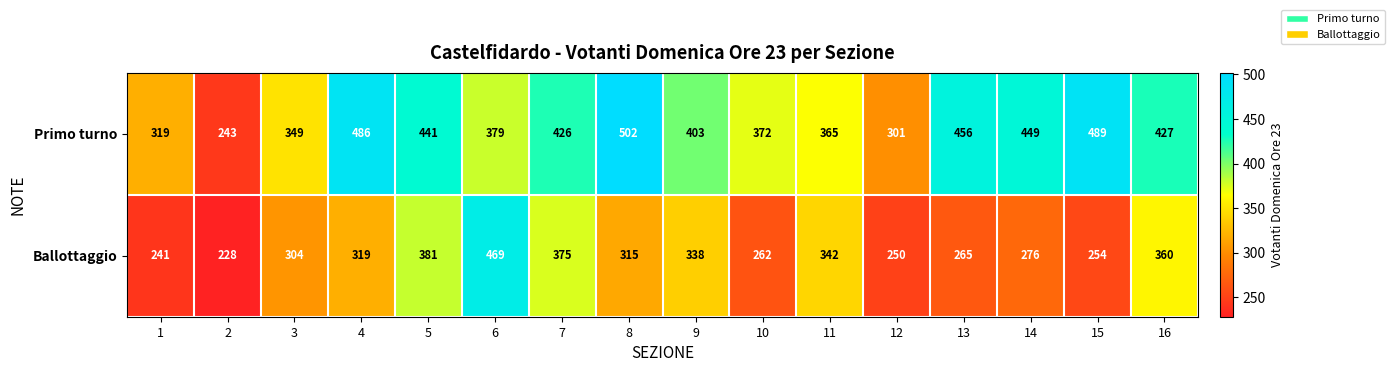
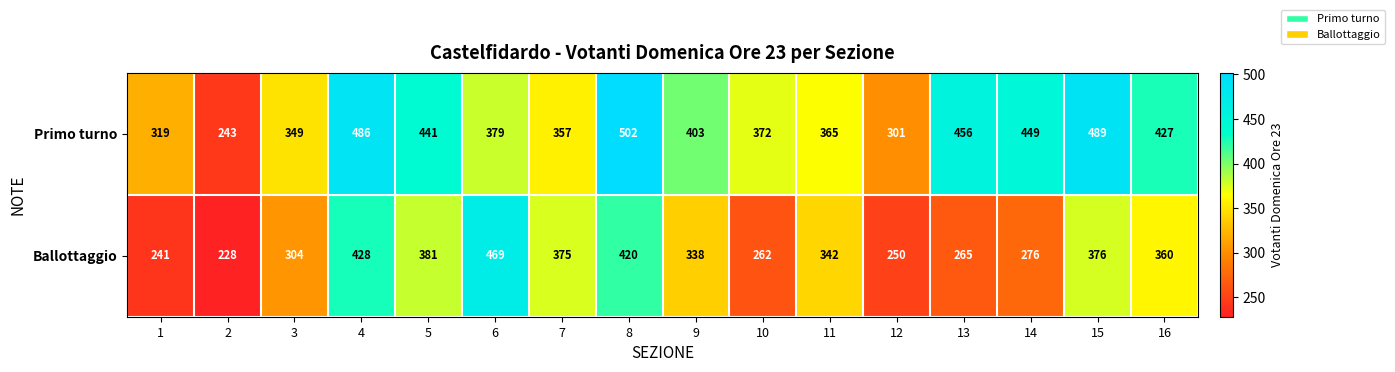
Primo turno, 7: 426 -> 357
Ballottaggio, 4: 319 -> 428
Ballottaggio, 8: 315 -> 420
Ballottaggio, 15: 254 -> 376
